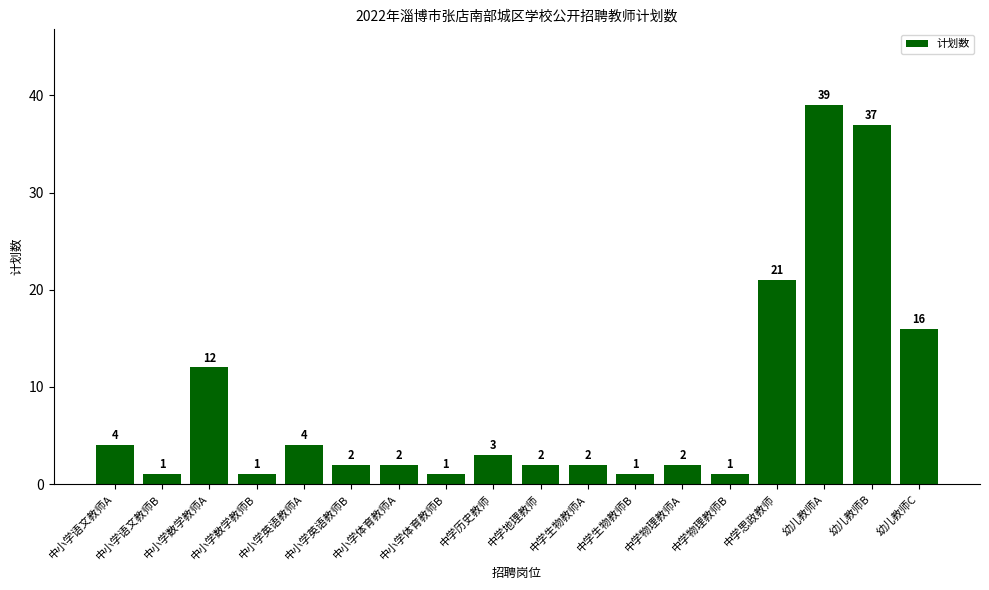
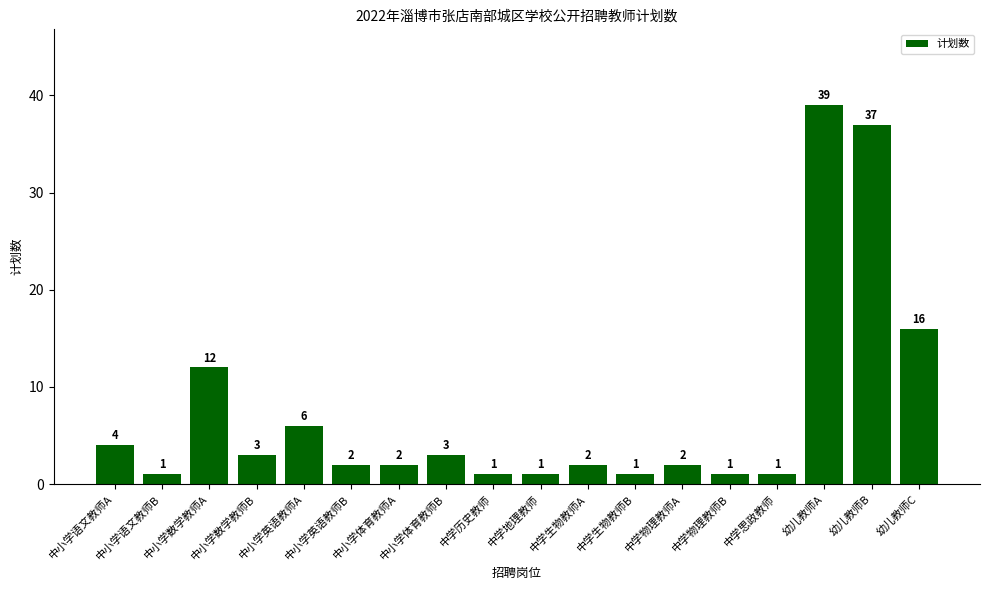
中小学数学教师B: 1 -> 3
中小学英语教师A: 4 -> 6
中小学体育教师B: 1 -> 3
中学历史教师: 3 -> 1
中学地理教师: 2 -> 1
中学思政教师: 21 -> 1
